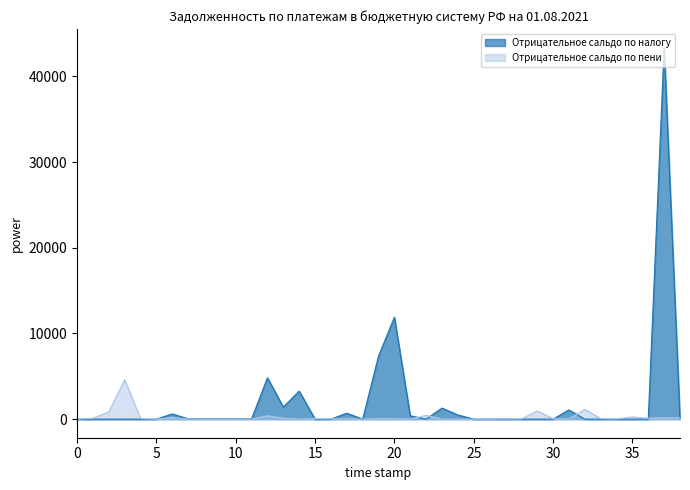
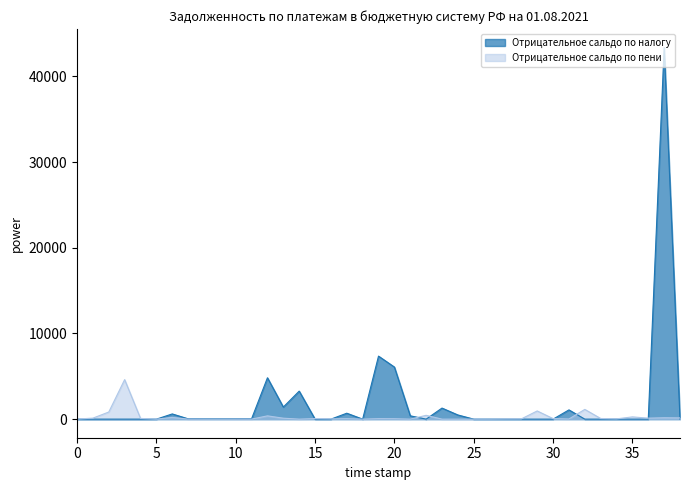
Отрицательное сальдо по налогу, 20: 12000 -> 6000
